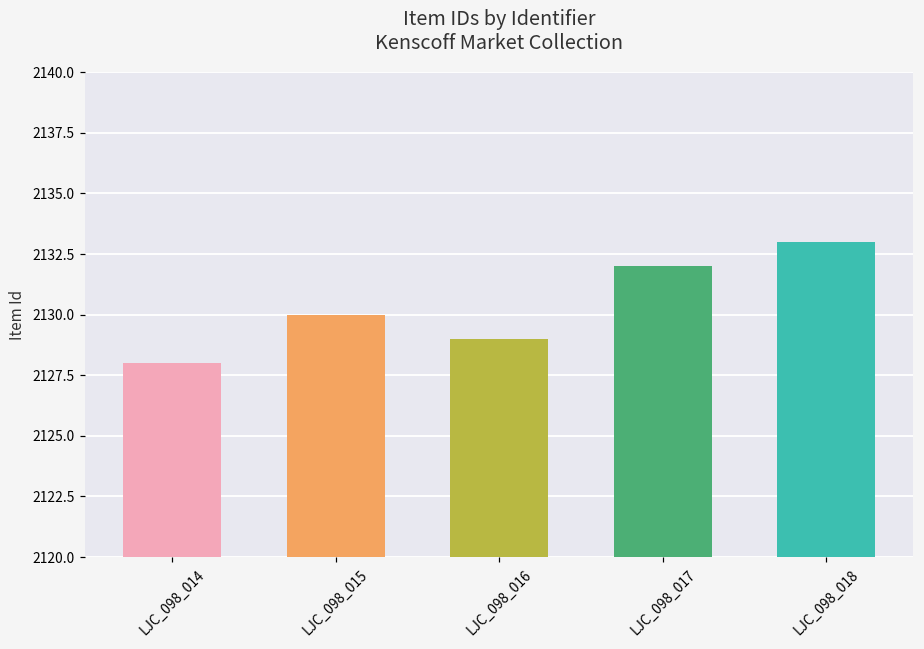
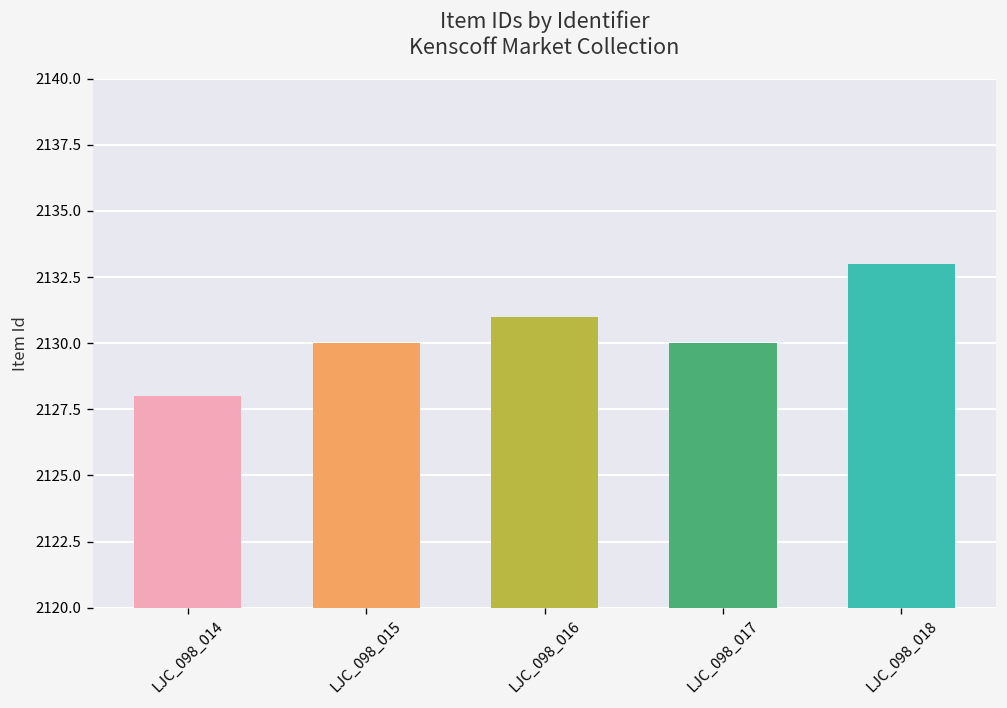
LJC_098_016: 2129 -> 2131
LJC_098_017: 2132 -> 2130
